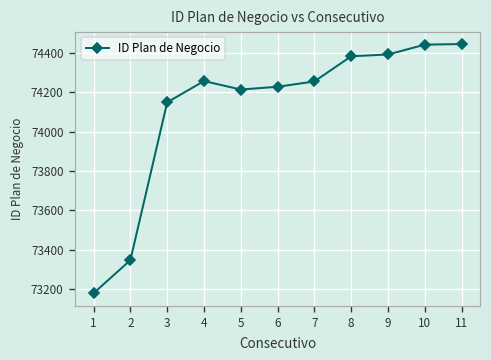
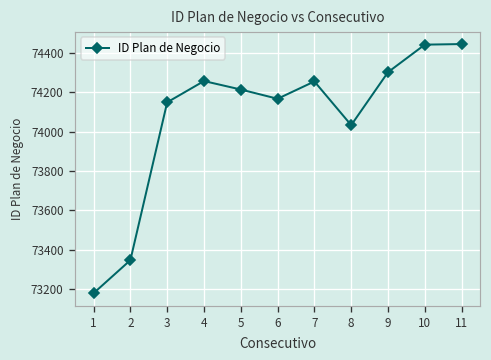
6: 74230 -> 74170
8: 74380 -> 74030
9: 74390 -> 74300
